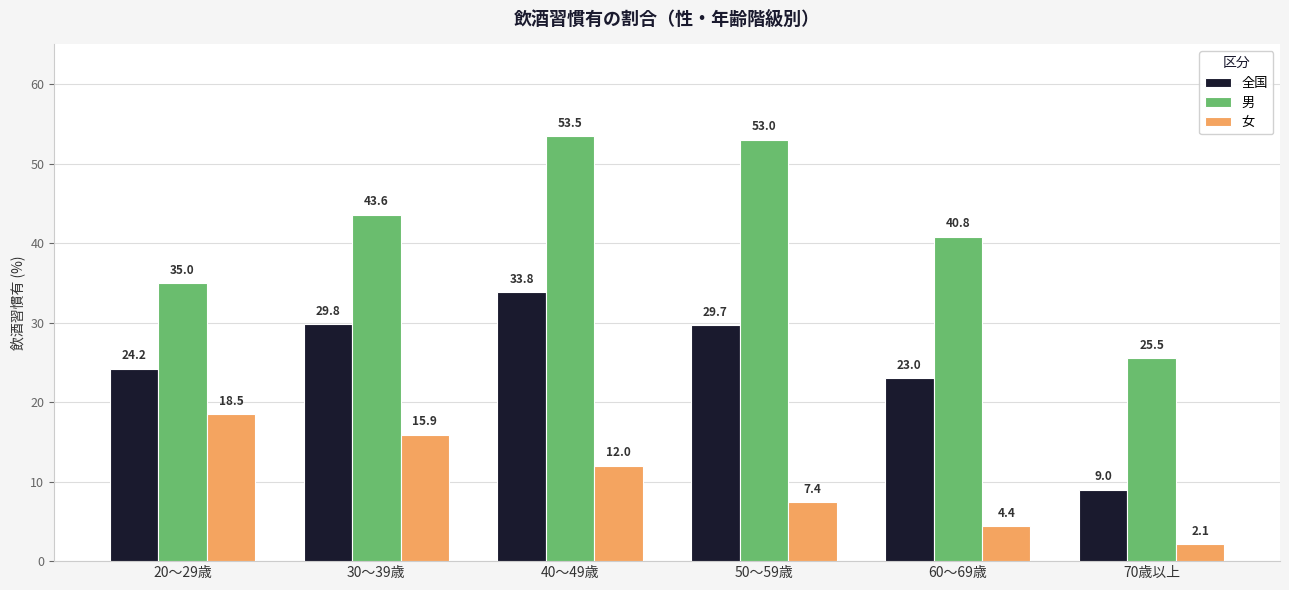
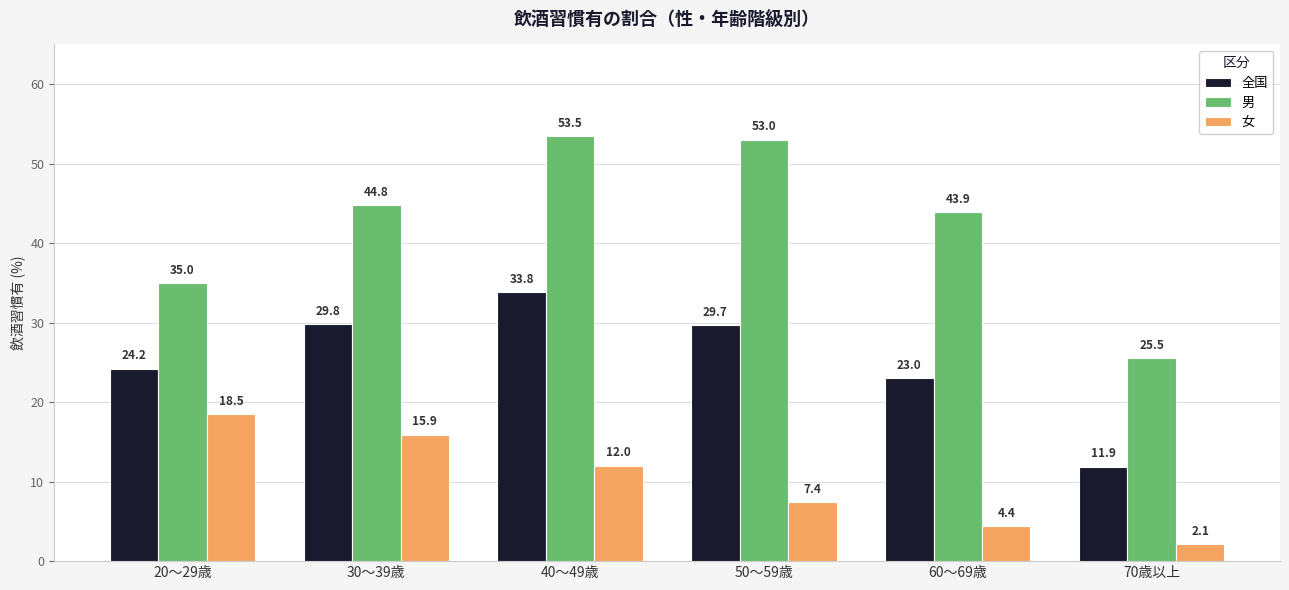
男, 30～39歳: 43.6 -> 44.8
男, 60～69歳: 40.8 -> 43.9
全国, 70歳以上: 9.0 -> 11.9
